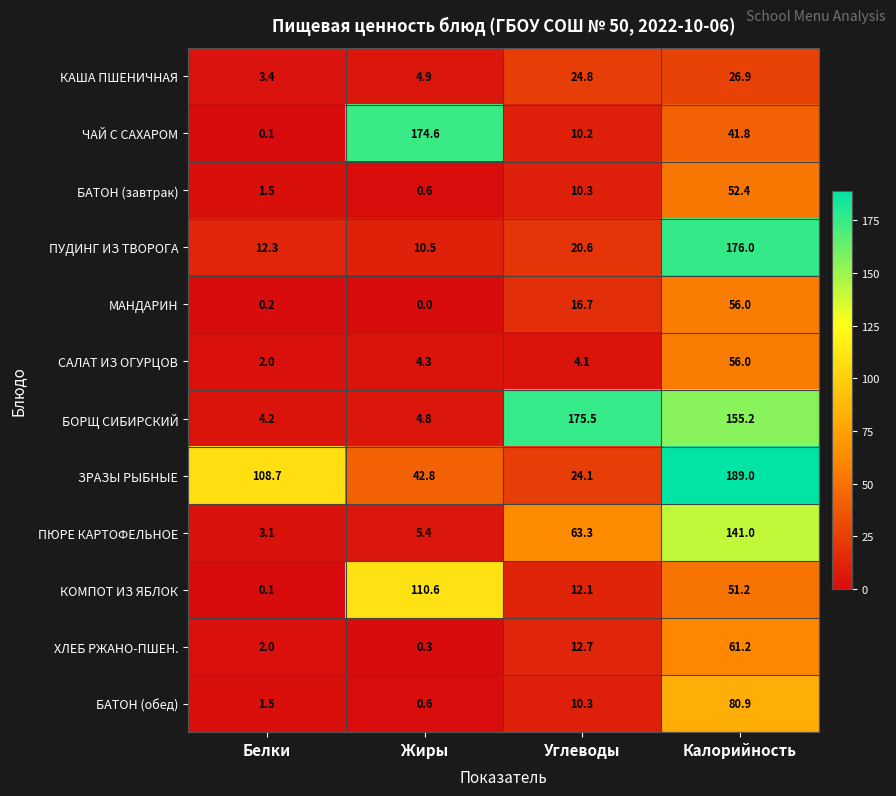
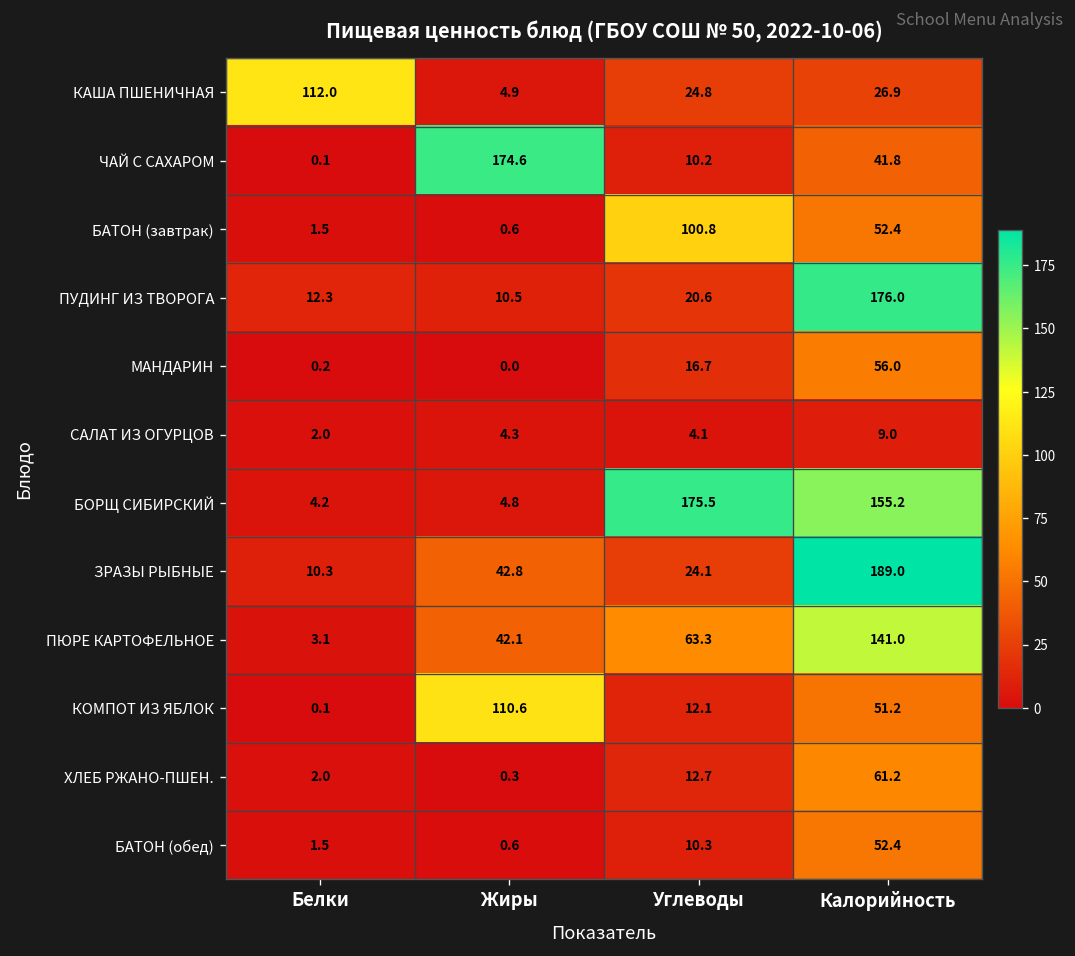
КАША ПШЕНИЧНАЯ, Белки: 3.4 -> 112.0
БАТОН (завтрак), Углеводы: 10.3 -> 100.8
САЛАТ ИЗ ОГУРЦОВ, Калорийность: 56.0 -> 9.0
ЗРАЗЫ РЫБНЫЕ, Белки: 108.7 -> 10.3
ПЮРЕ КАРТОФЕЛЬНОЕ, Жиры: 5.4 -> 42.1
БАТОН (обед), Калорийность: 80.9 -> 52.4
